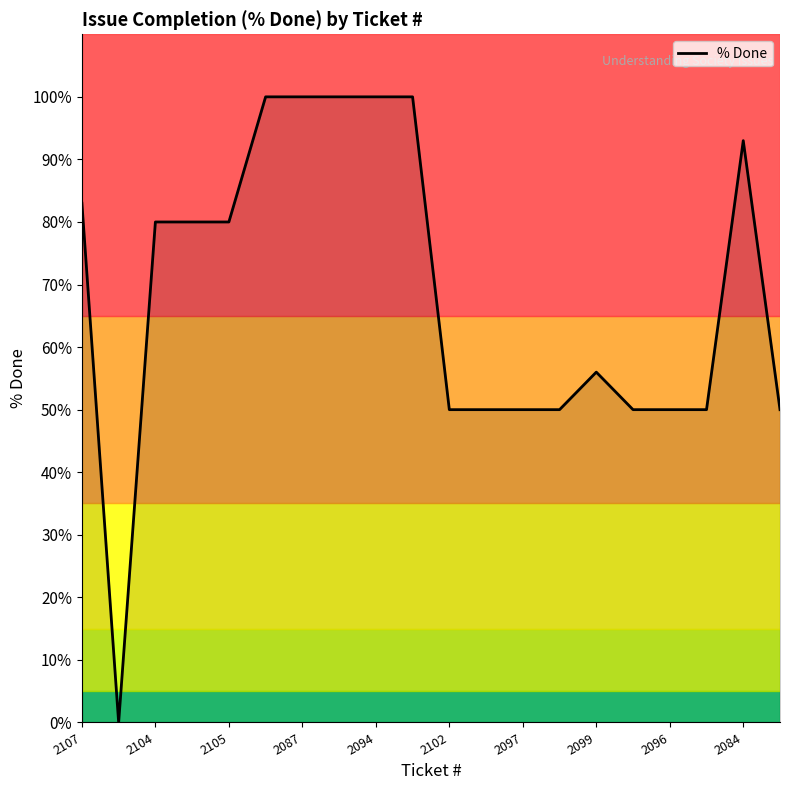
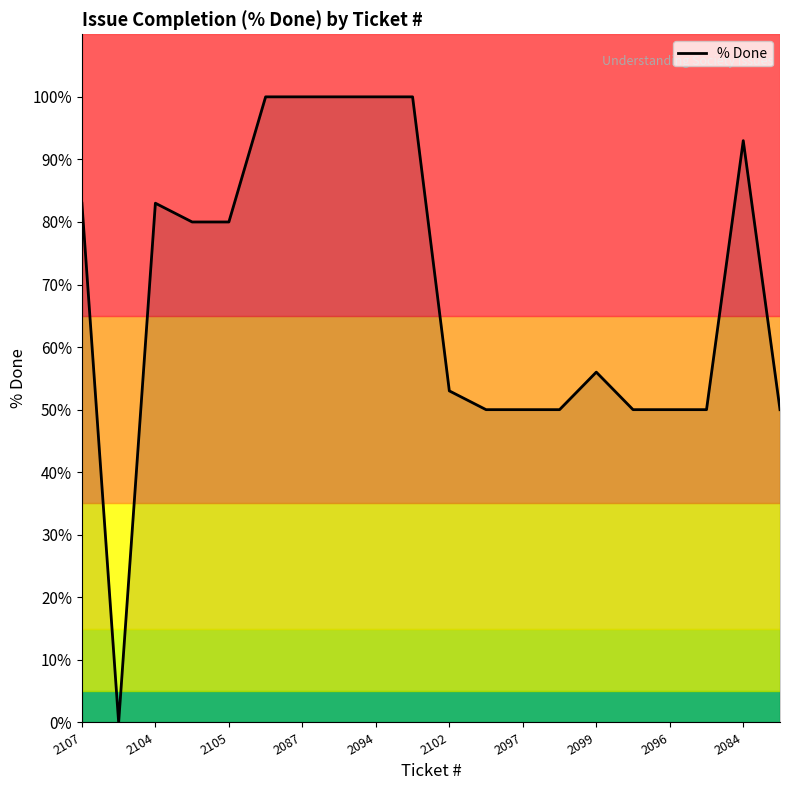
2104: 80% -> 83%
2102: 50% -> 53%
